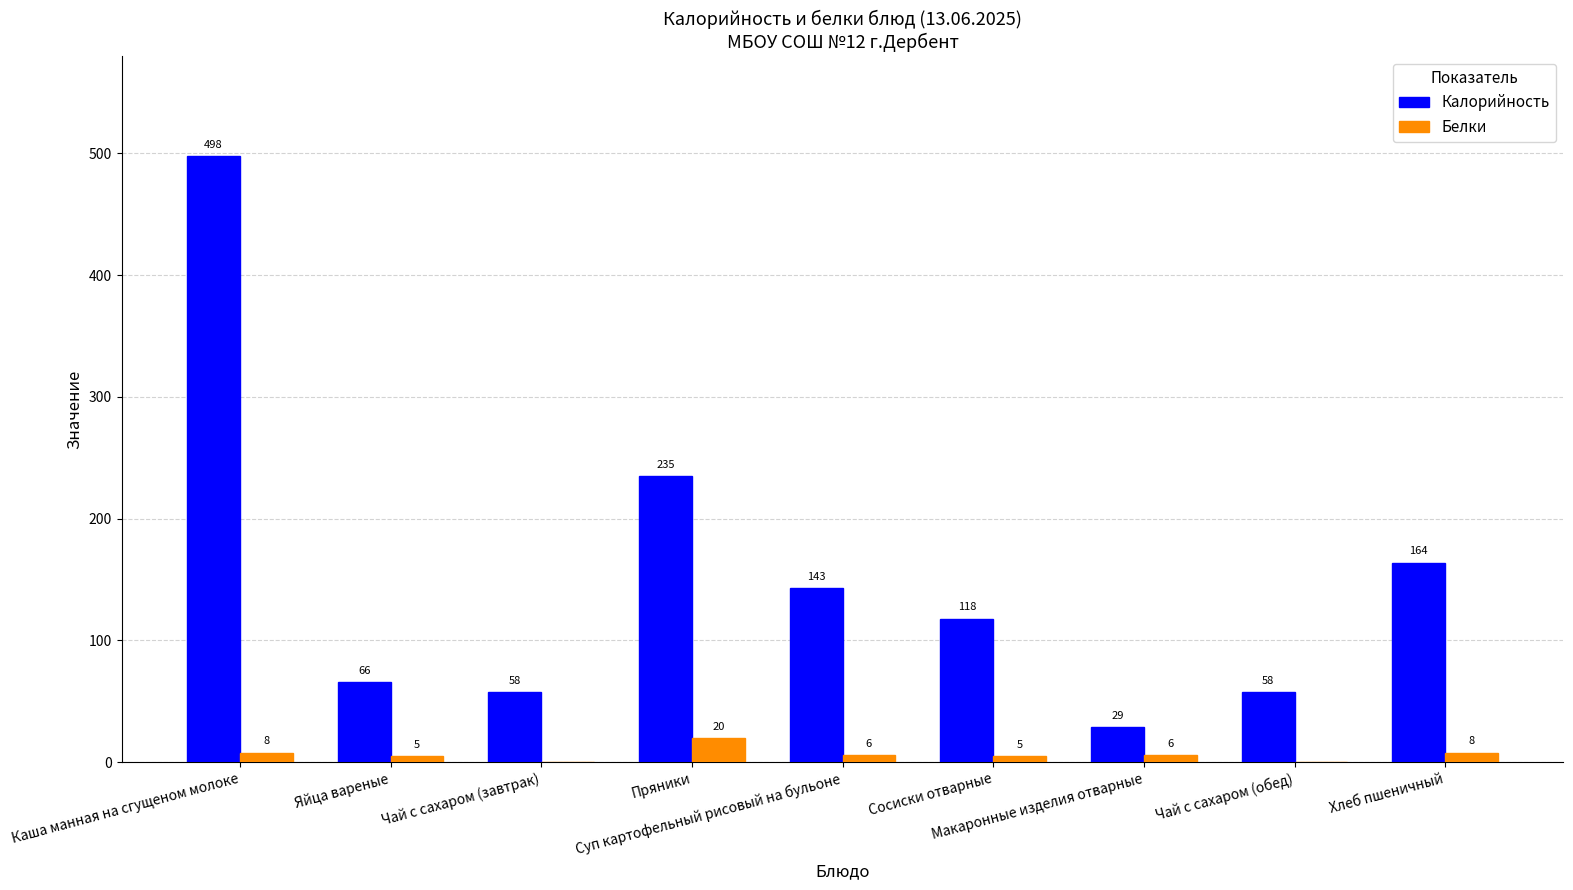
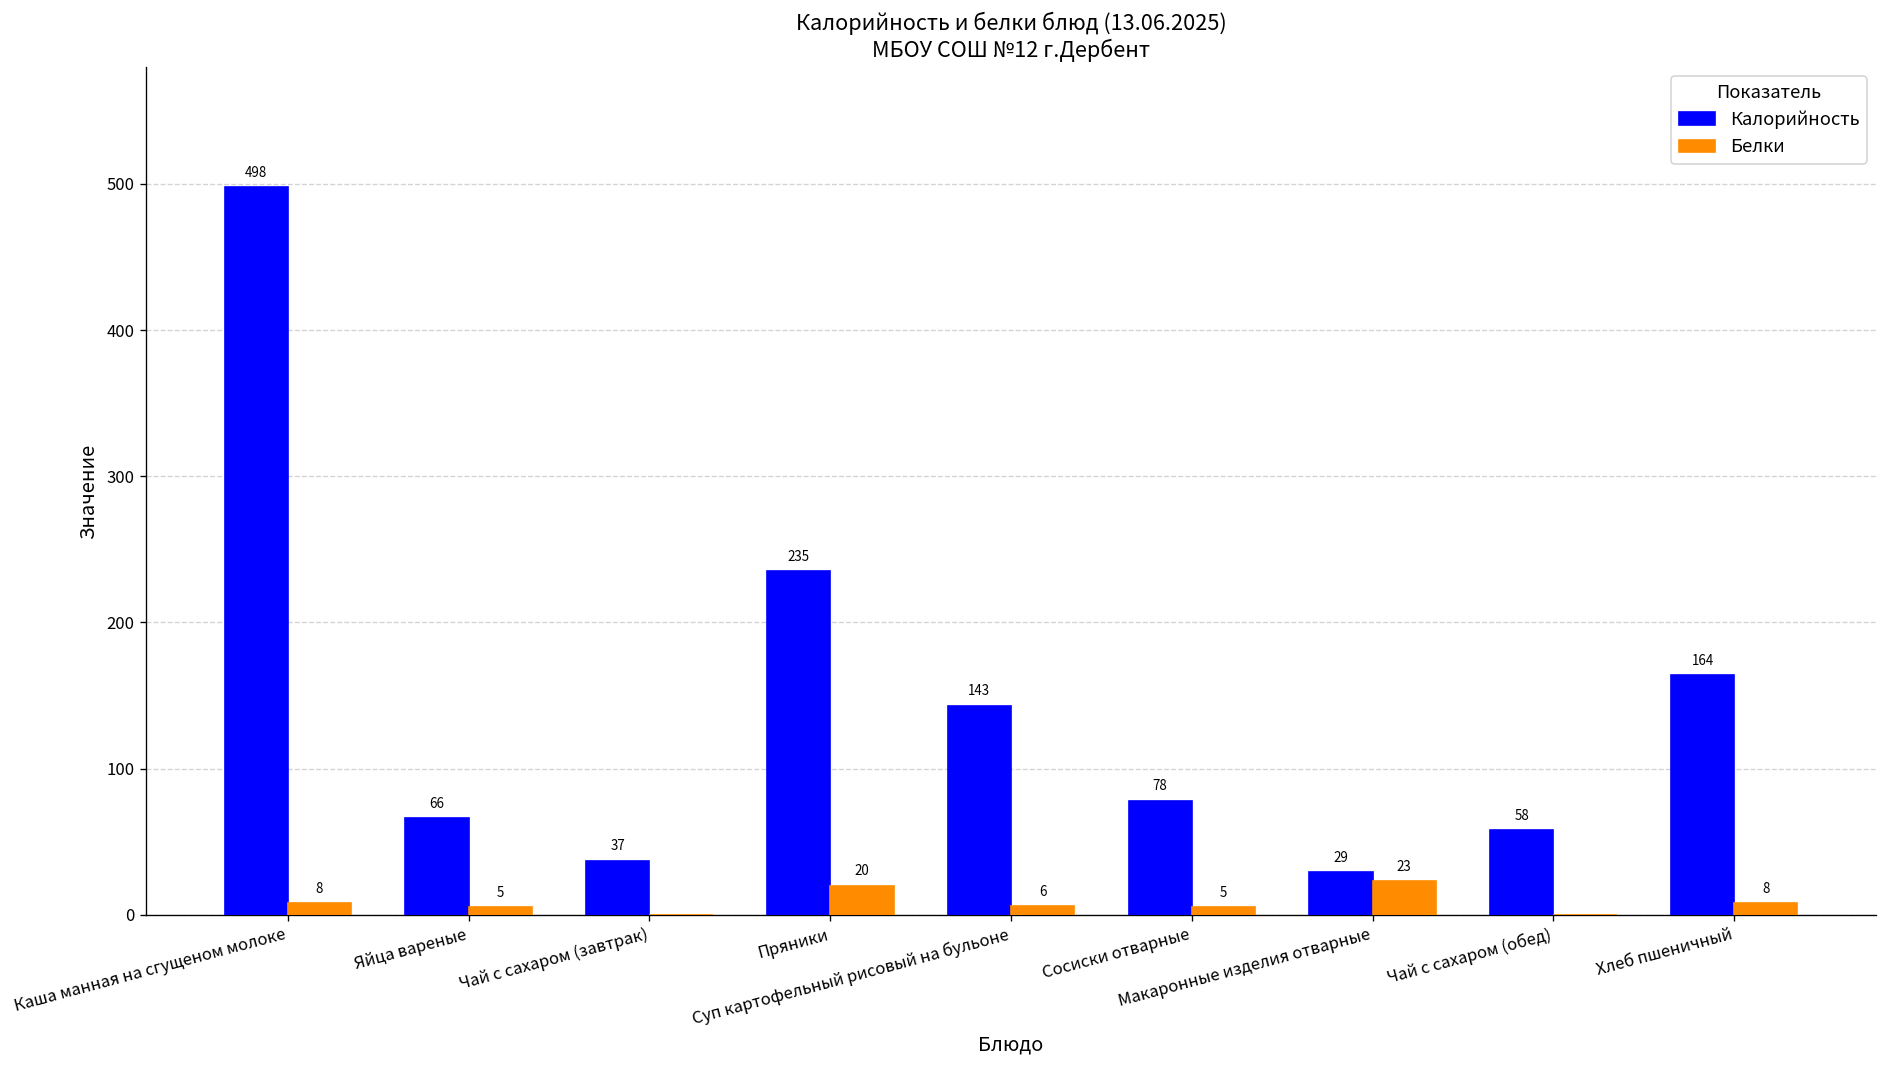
Калорийность, Чай с сахаром (завтрак): 58 -> 37
Калорийность, Сосиски отварные: 118 -> 78
Белки, Макаронные изделия отварные: 6 -> 23
